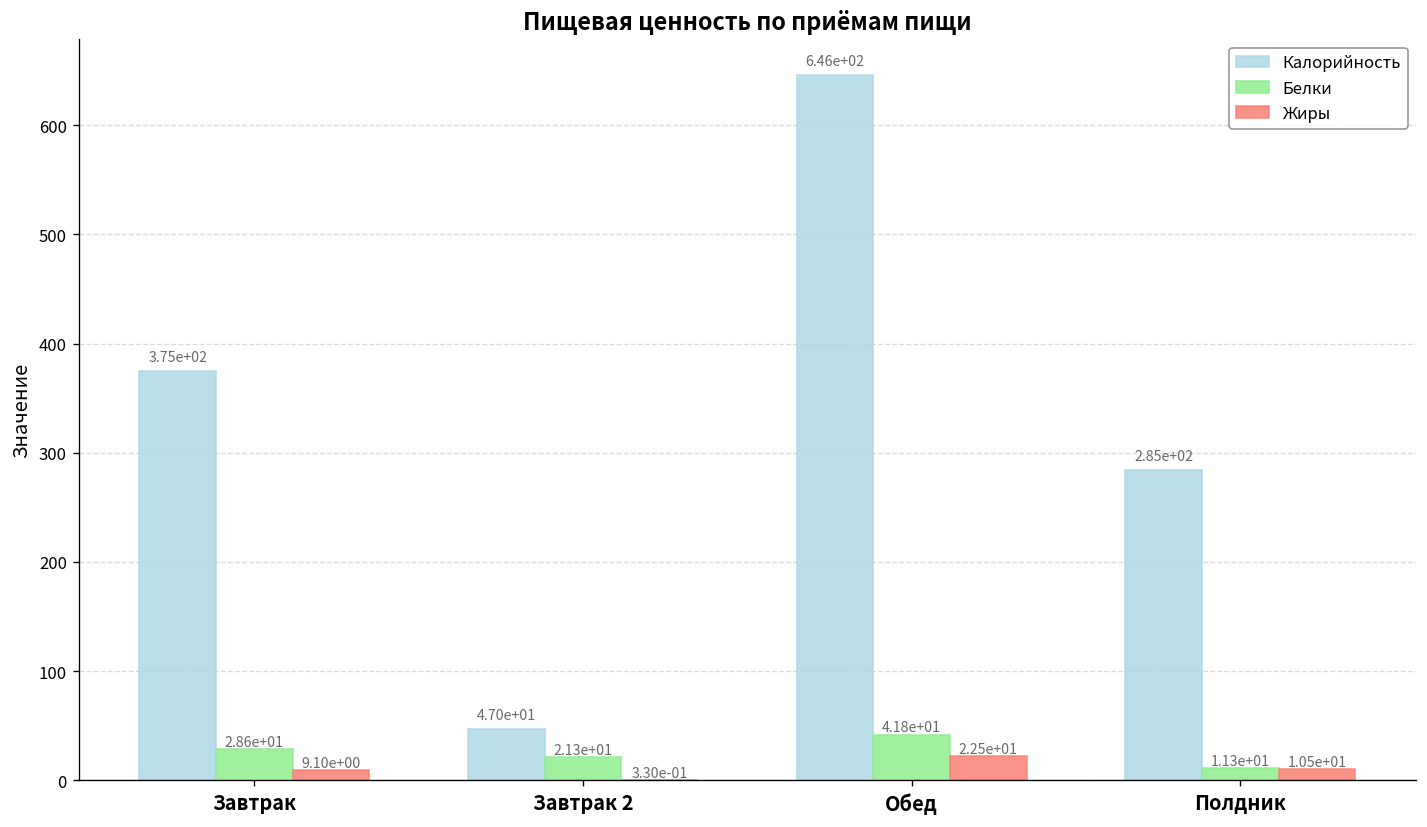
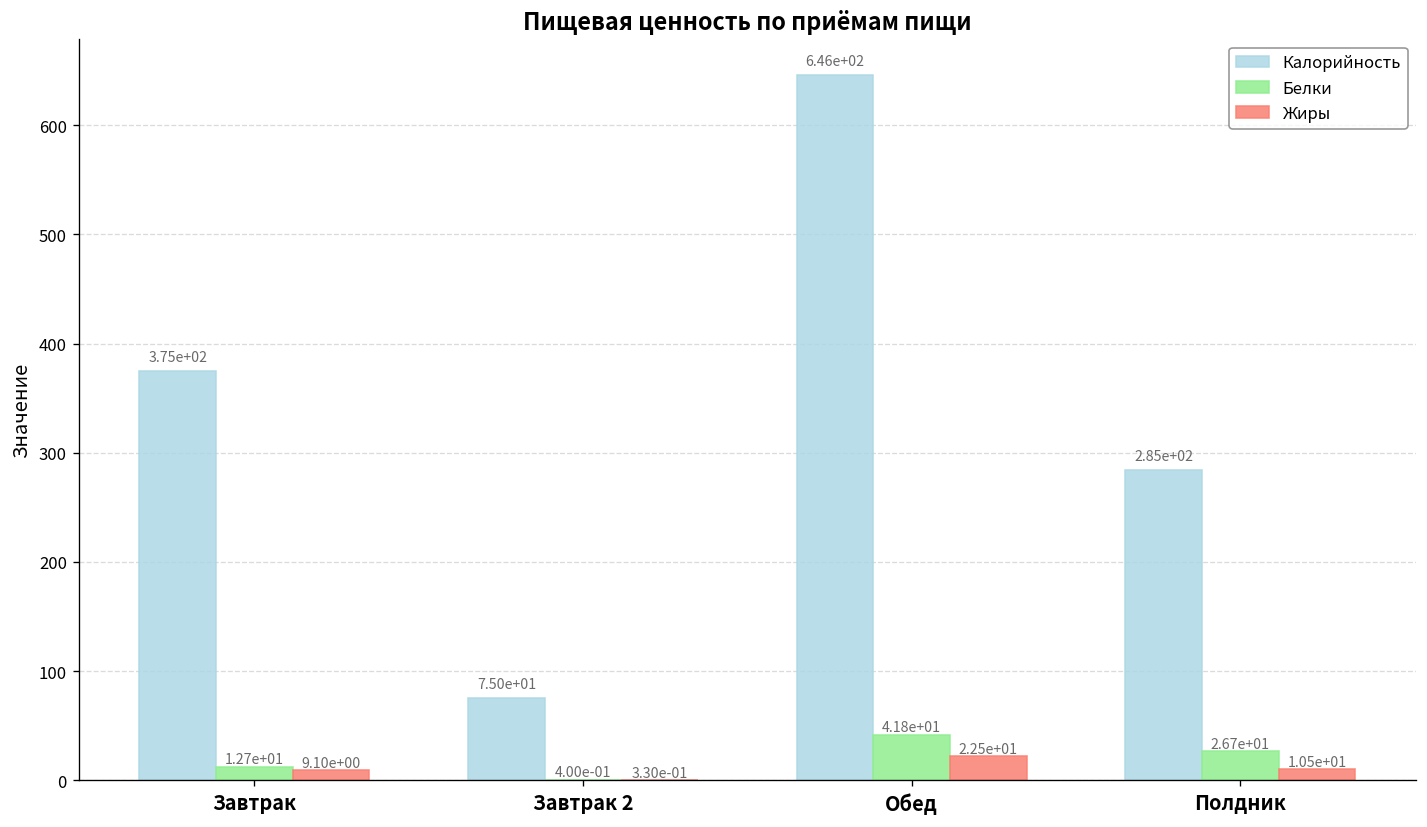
Белки, Завтрак: 2.86e+01 -> 1.27e+01
Калорийность, Завтрак 2: 4.70e+01 -> 7.50e+01
Белки, Завтрак 2: 2.13e+01 -> 4.00e-01
Белки, Полдник: 1.13e+01 -> 2.67e+01
